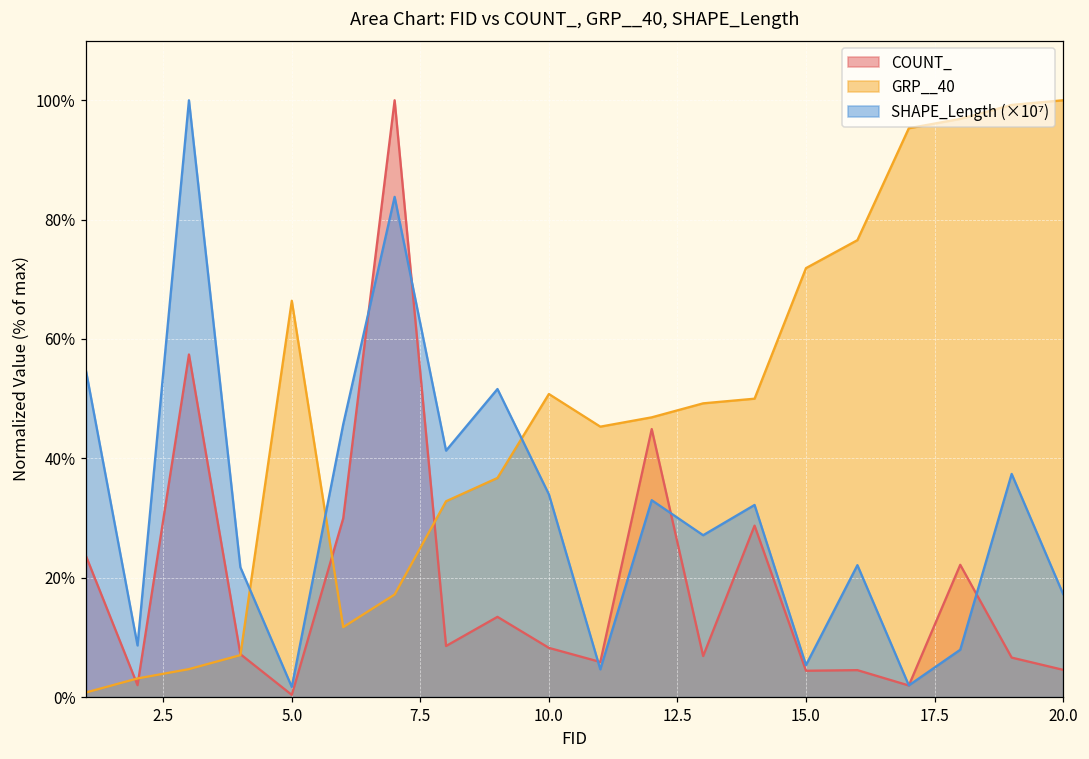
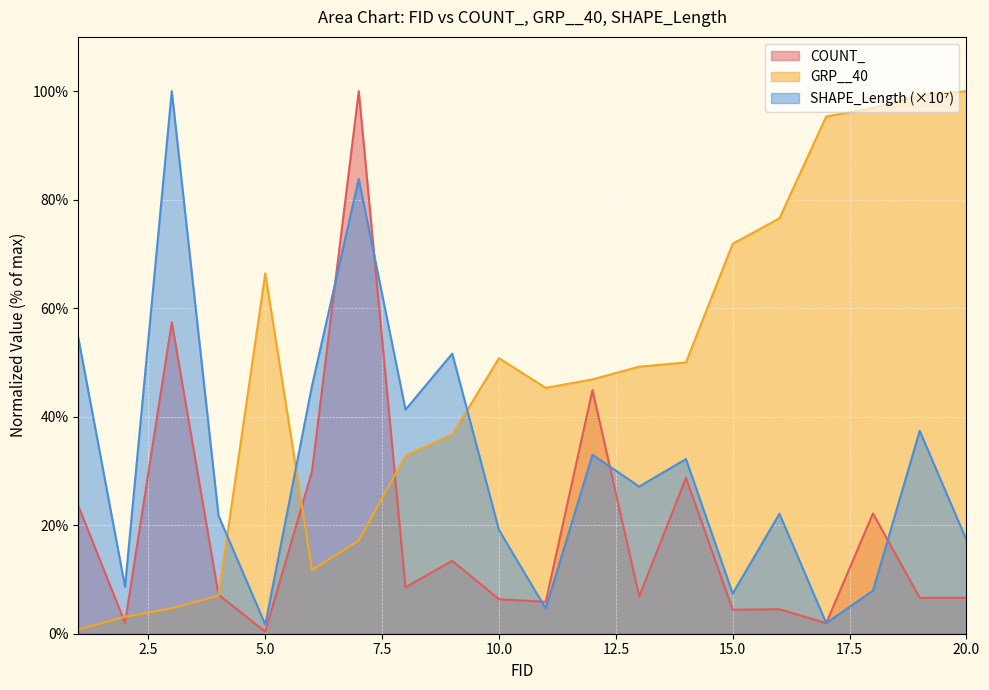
COUNT_, 10.0: 8% -> 6%
SHAPE_Length (×10⁷), 10.0: 34% -> 19%
SHAPE_Length (×10⁷), 15.0: 5% -> 7%
COUNT_, 20.0: 5% -> 7%
